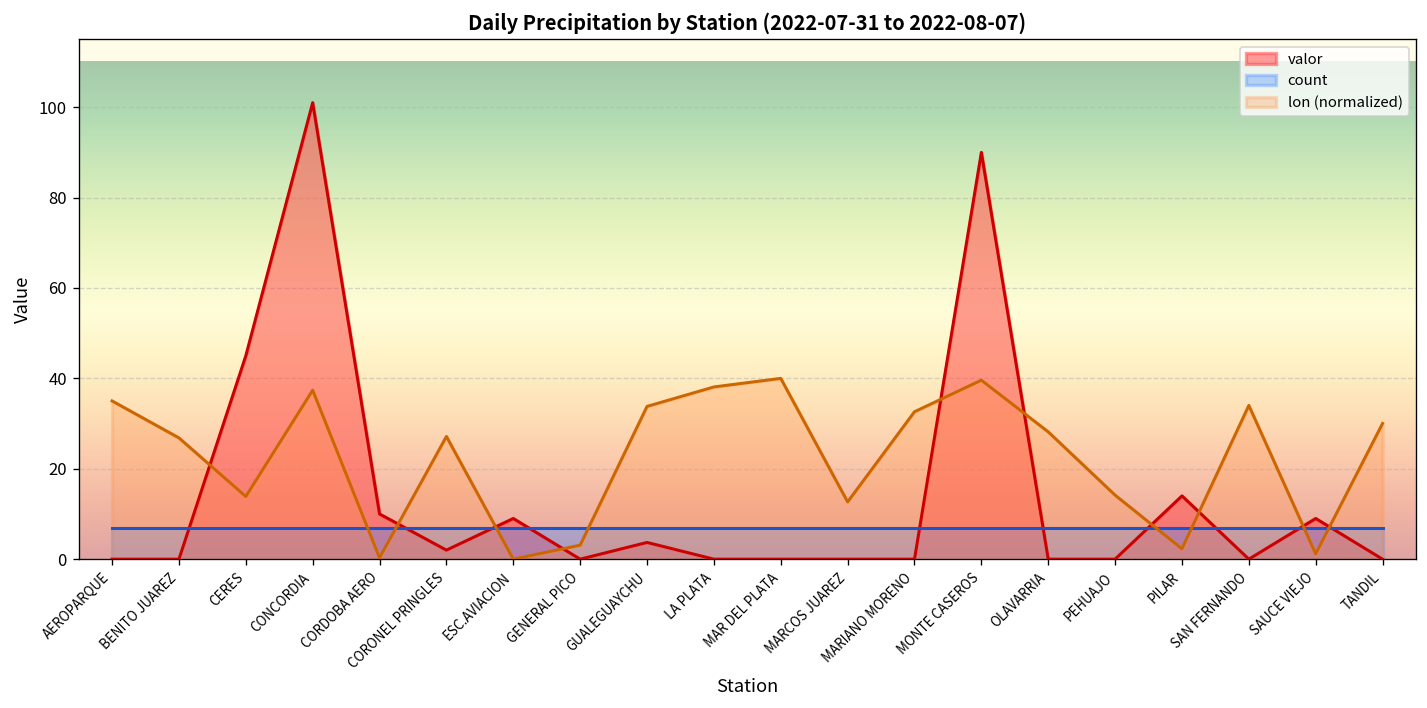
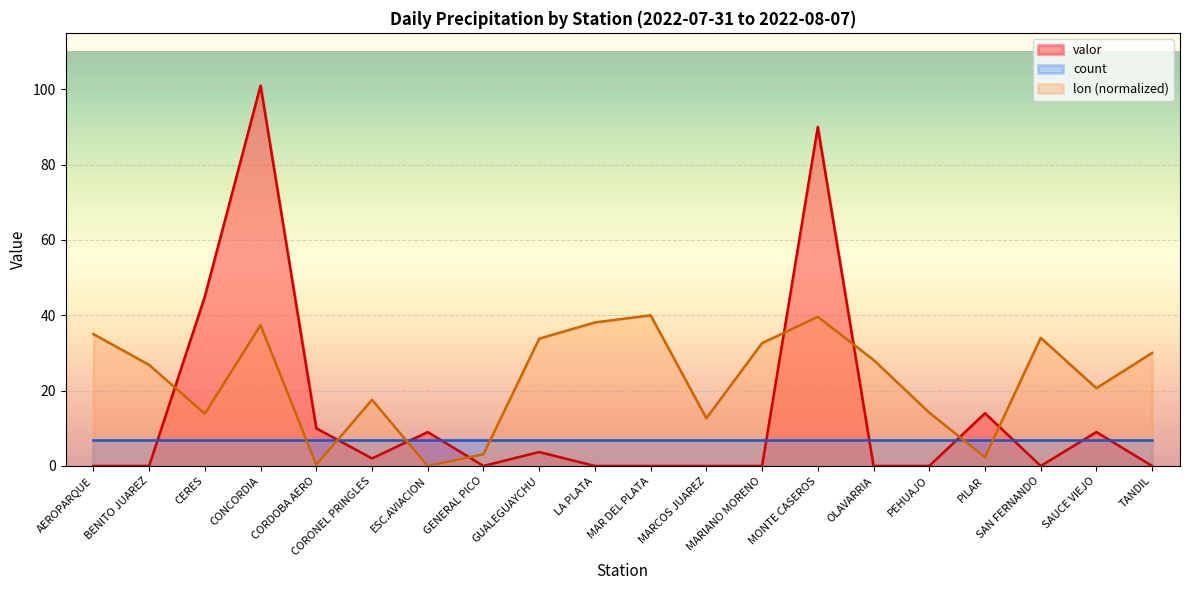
lon (normalized), CORONEL PRINGLES: 27 -> 18
lon (normalized), SAUCE VIEJO: 1 -> 21
